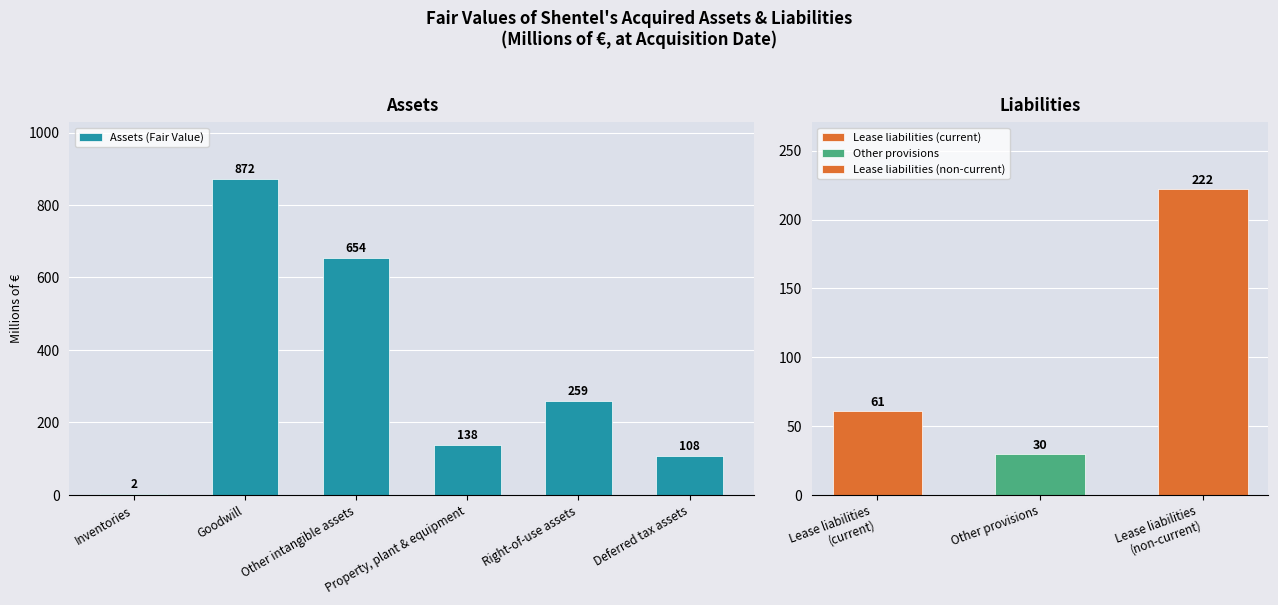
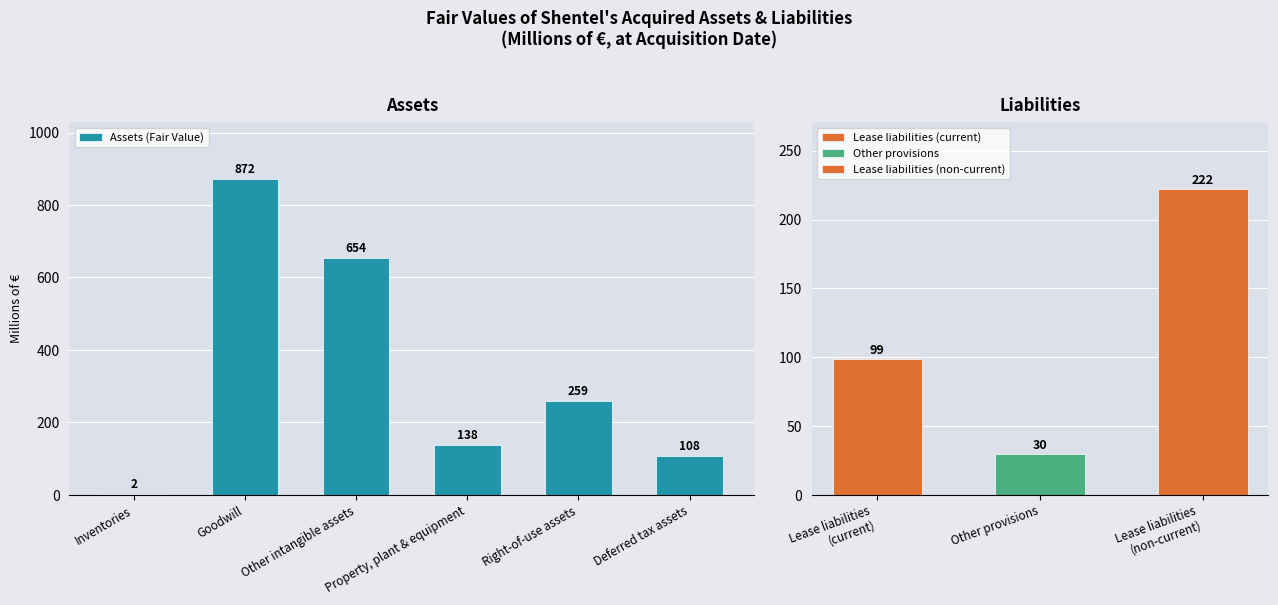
Liabilities, Lease liabilities (current): 61 -> 99
